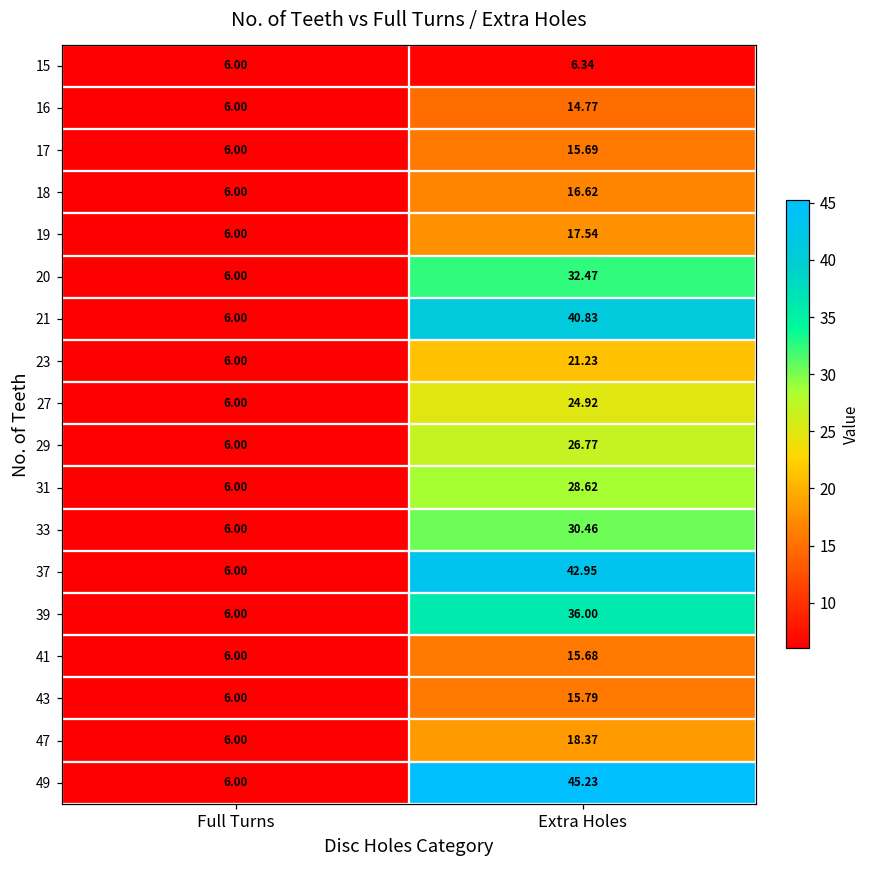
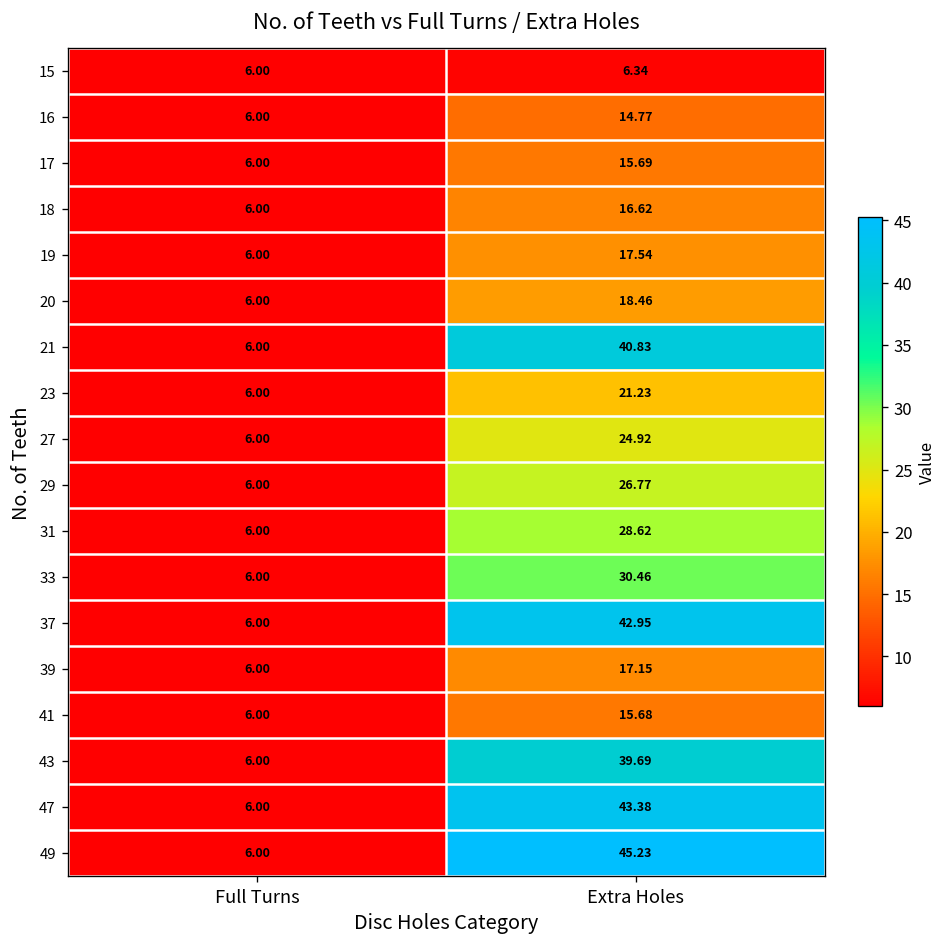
20, Extra Holes: 32.47 -> 18.46
39, Extra Holes: 36.00 -> 17.15
43, Extra Holes: 15.79 -> 39.69
47, Extra Holes: 18.37 -> 43.38
